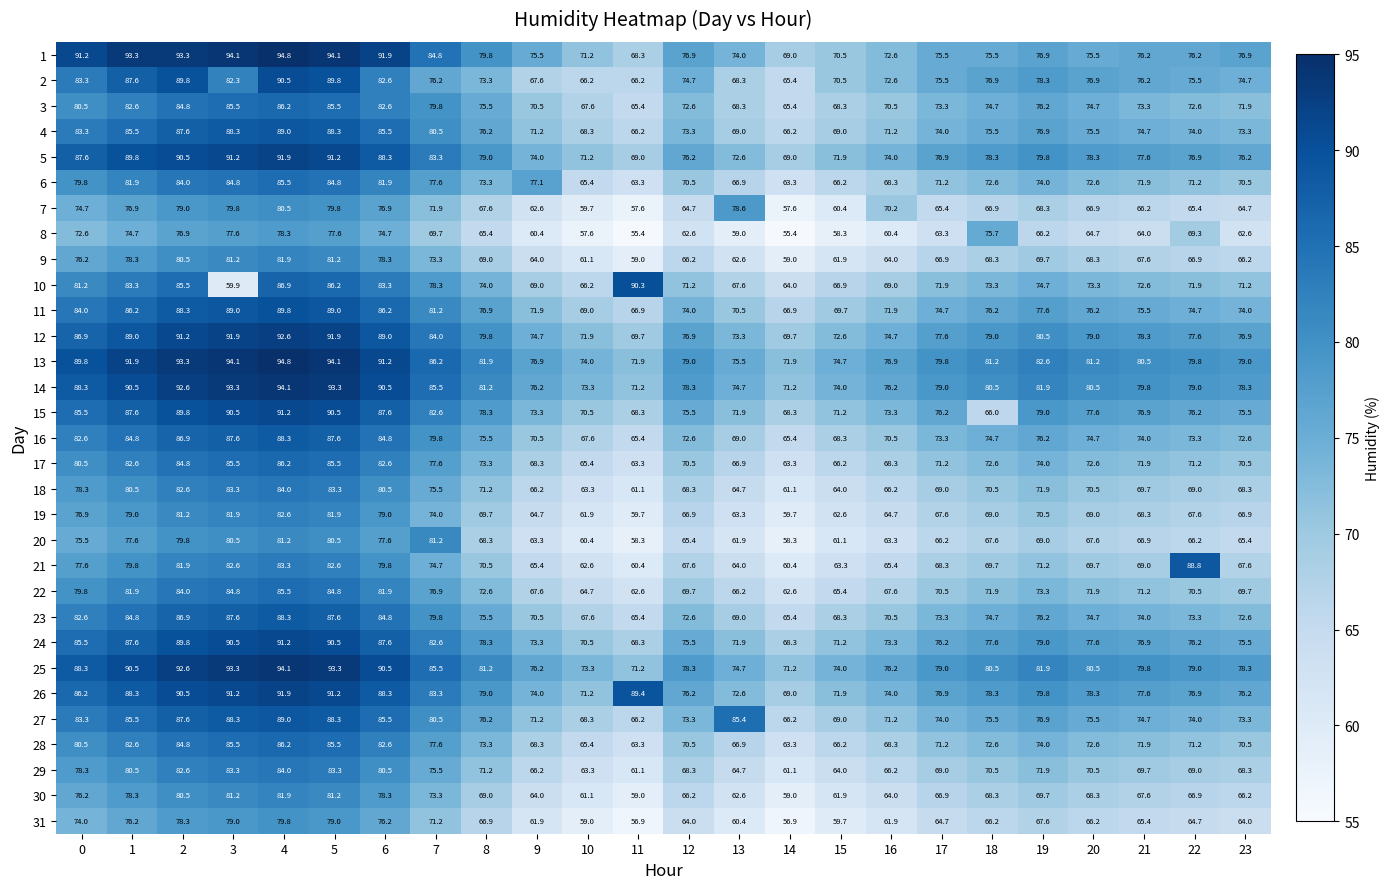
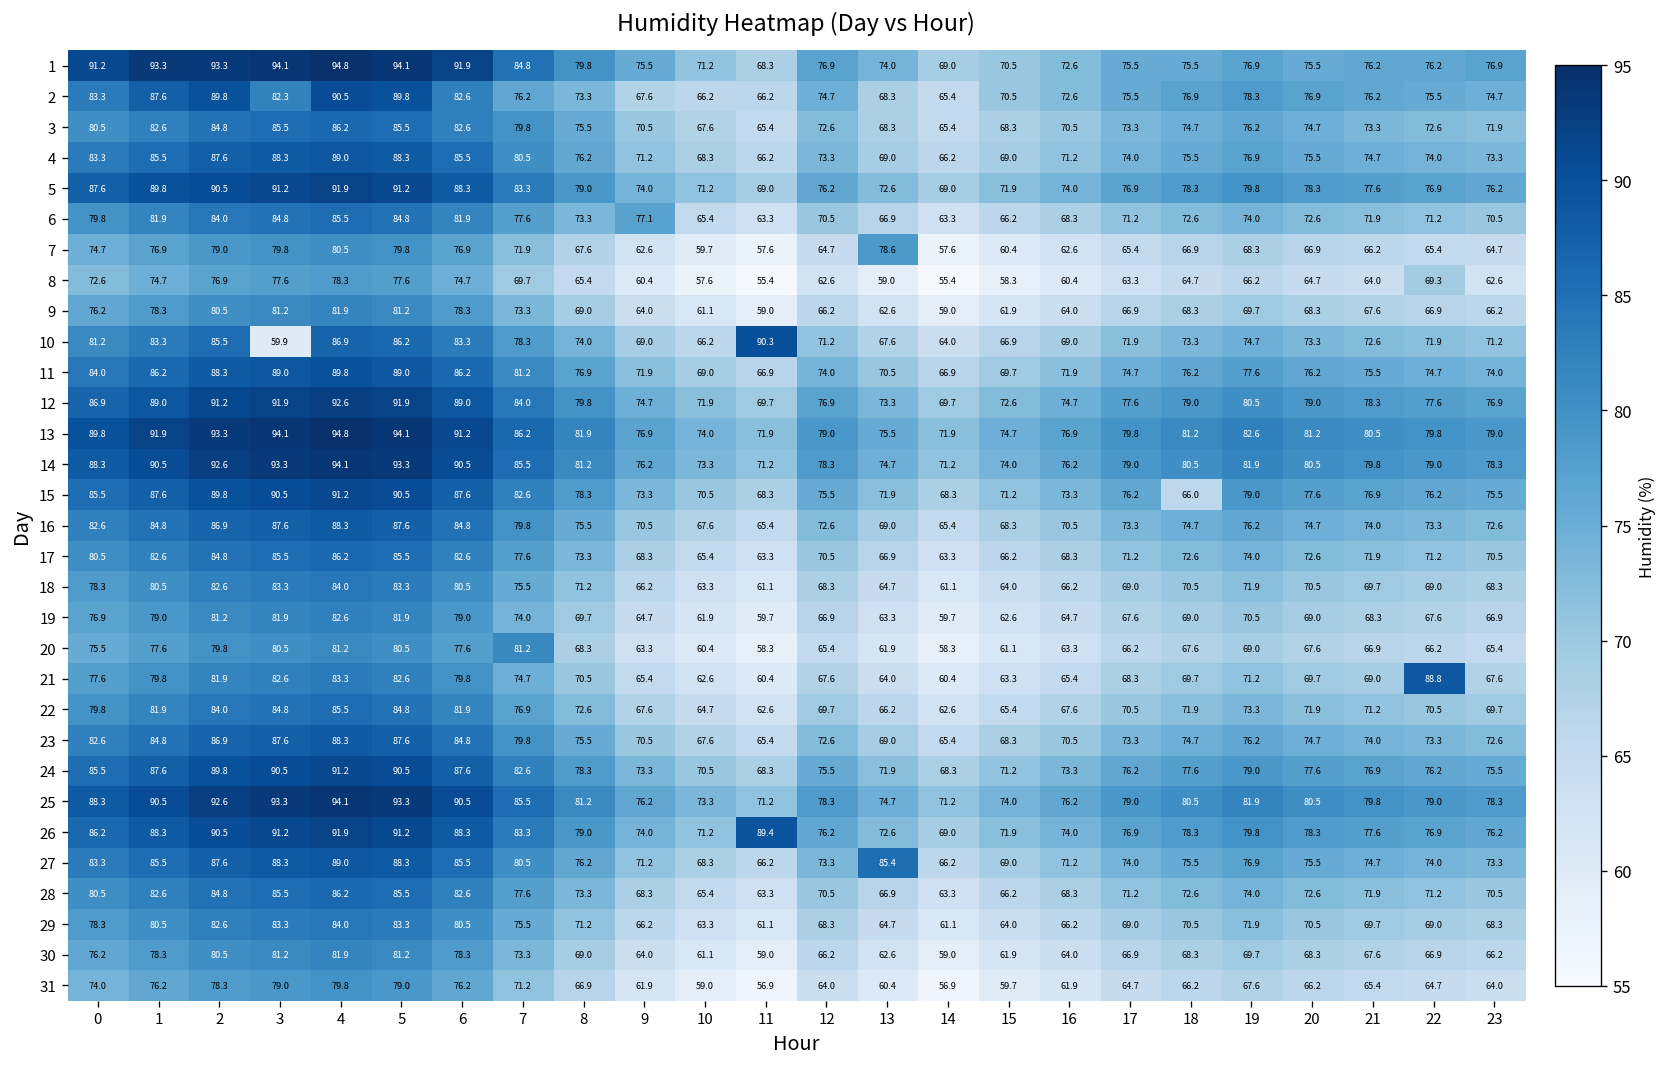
7, 16: 70.2 -> 62.6
8, 18: 75.7 -> 64.7
